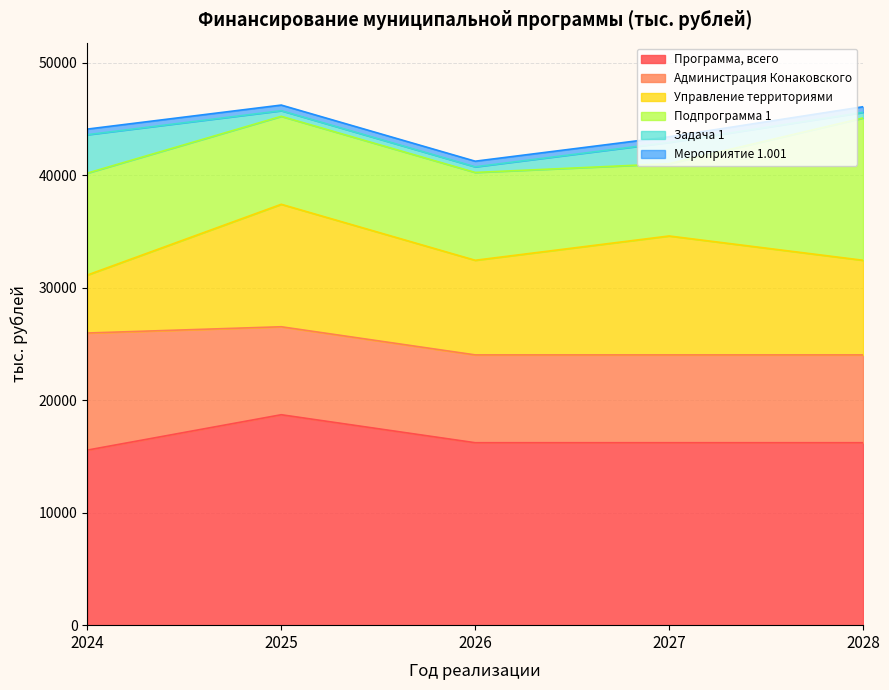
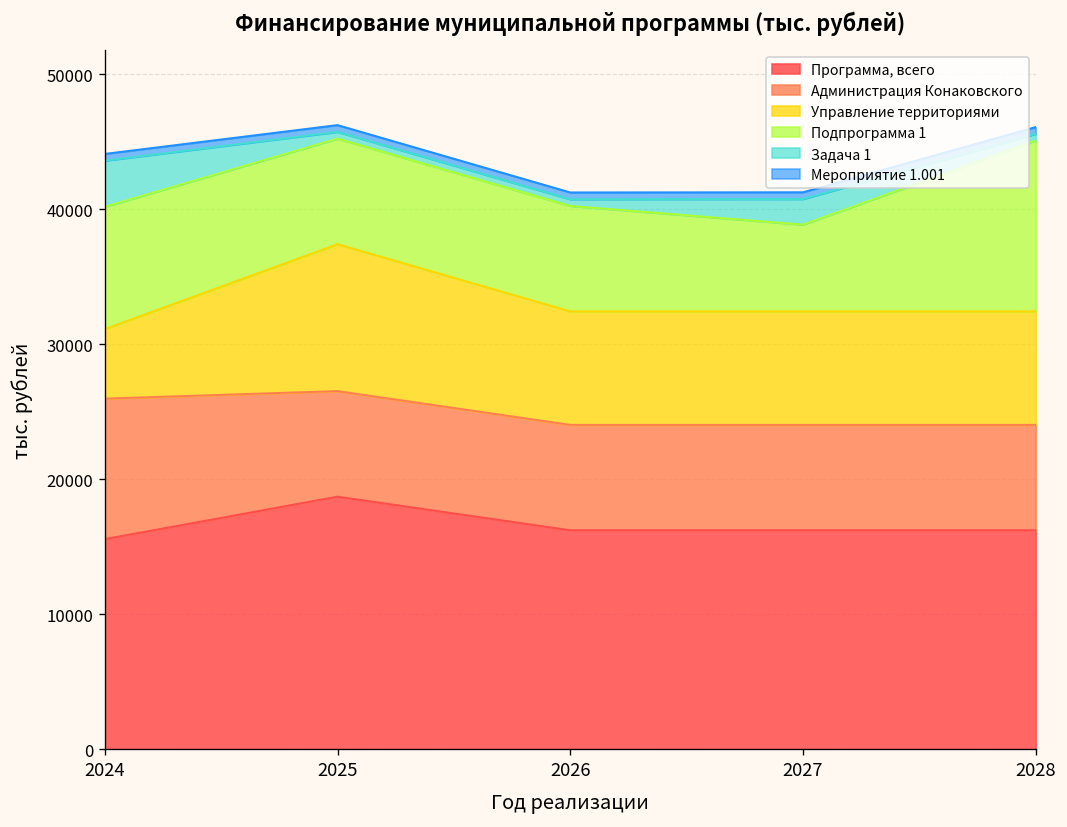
Управление территориями, 2027: 10600 -> 8400
